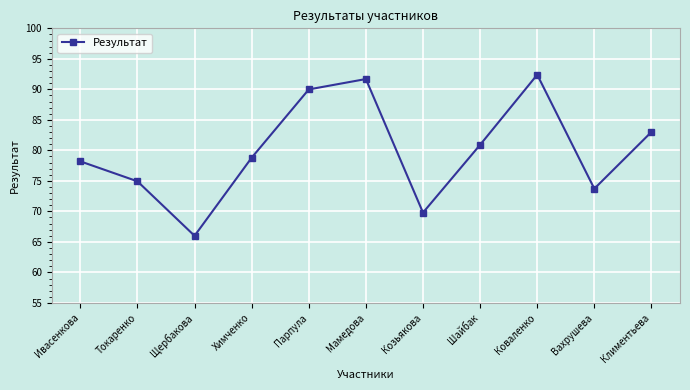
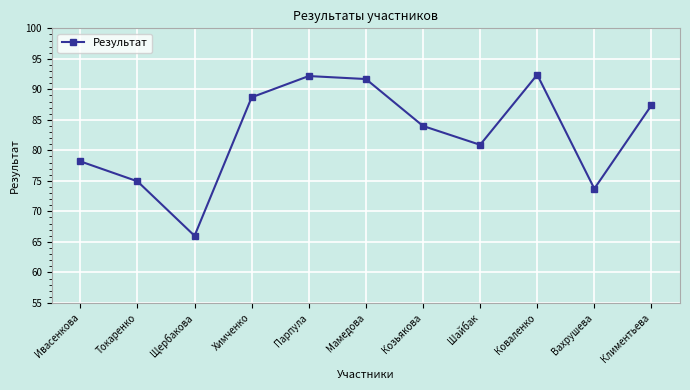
Химченко: 79 -> 89
Парпула: 90 -> 92
Козьякова: 70 -> 84
Климентьева: 83 -> 87
